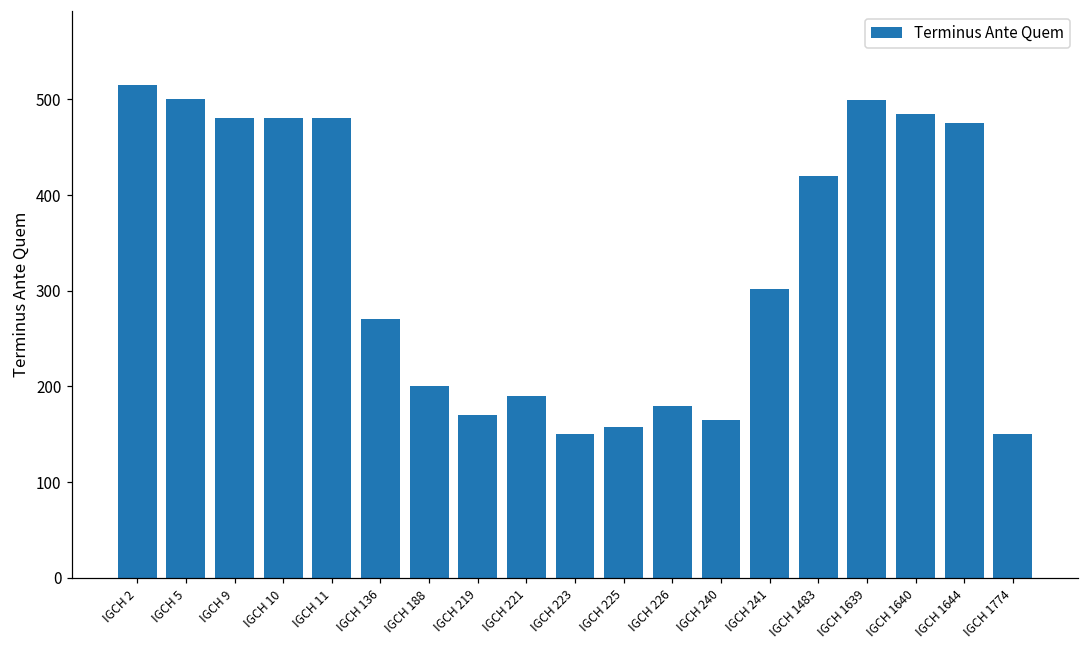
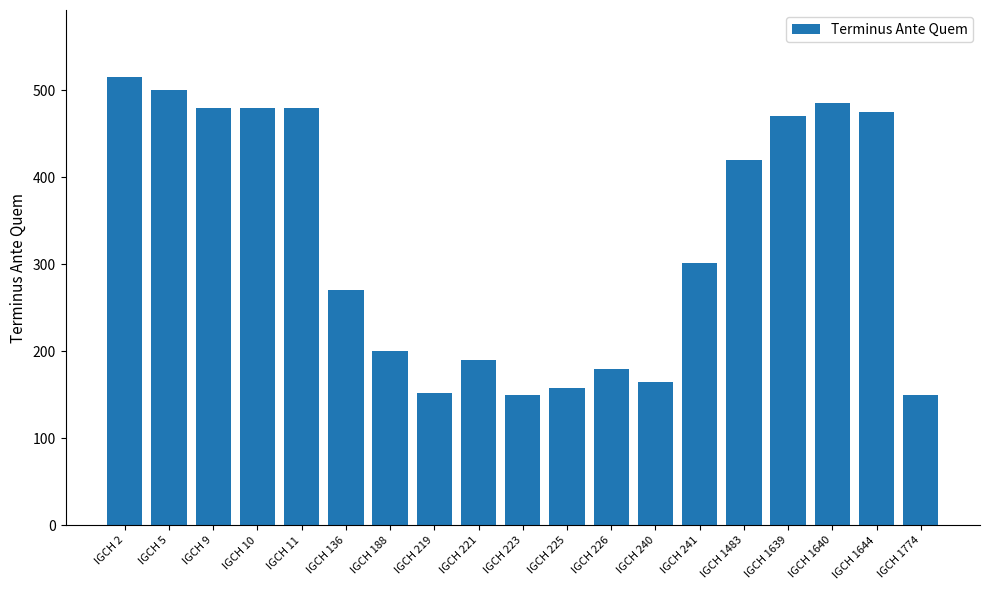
IGCH 219: 170 -> 150
IGCH 1639: 500 -> 470
